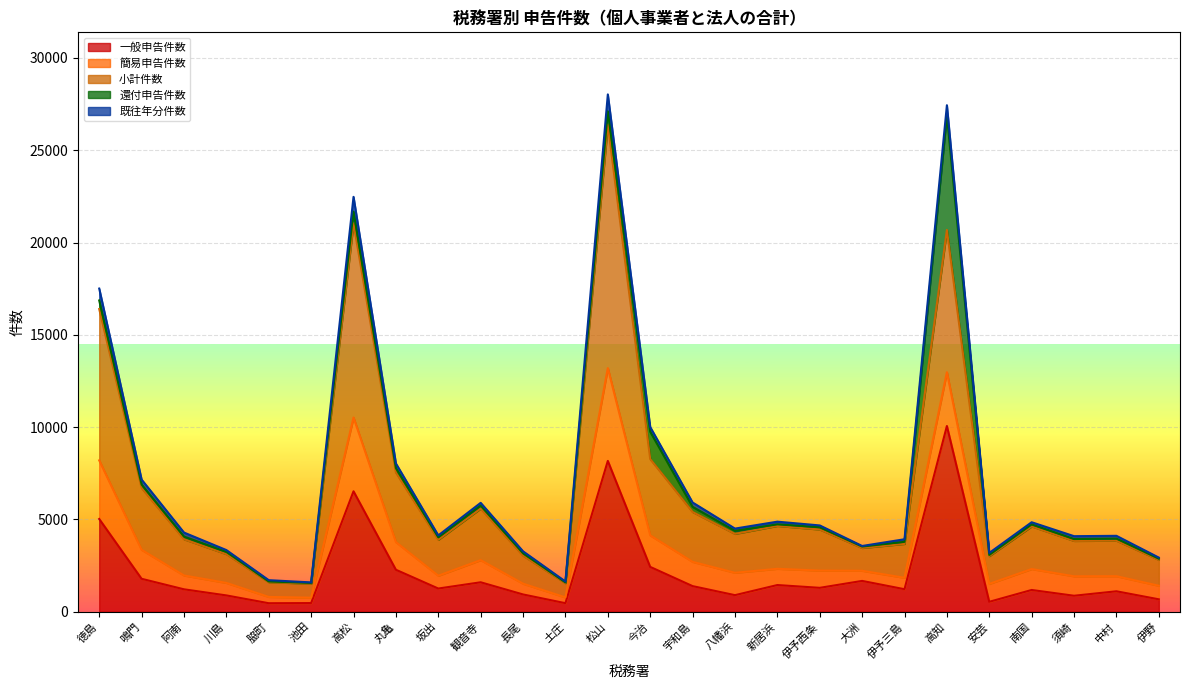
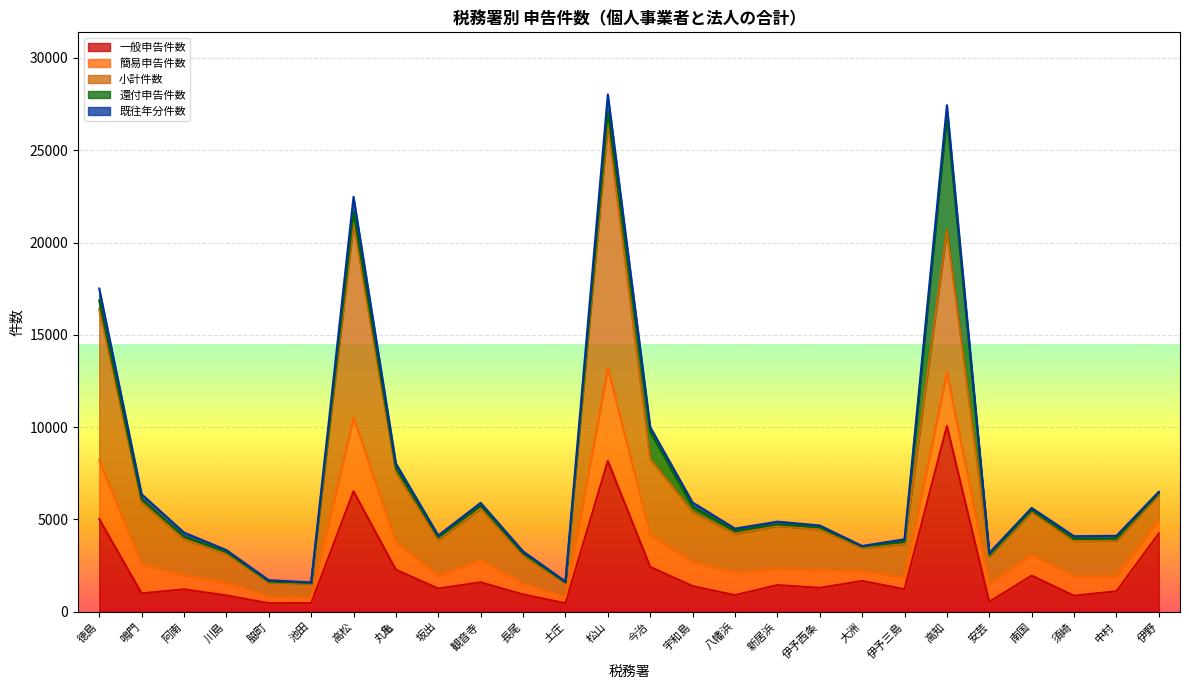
一般申告件数, 鳴門: 1800 -> 1000
一般申告件数, 南国: 1200 -> 2000
一般申告件数, 伊野: 700 -> 4200
